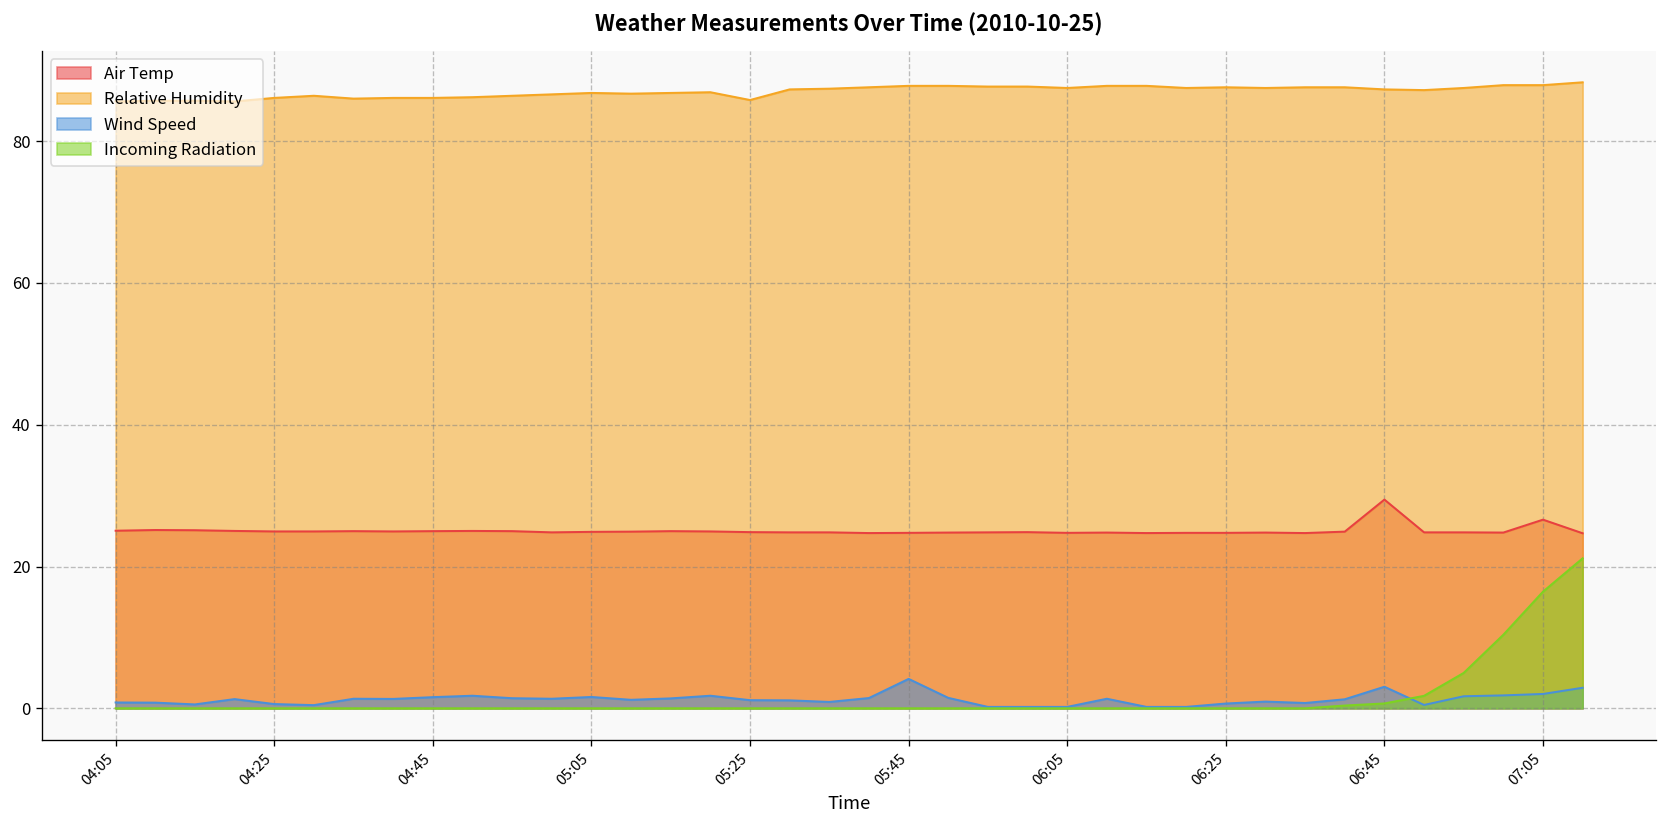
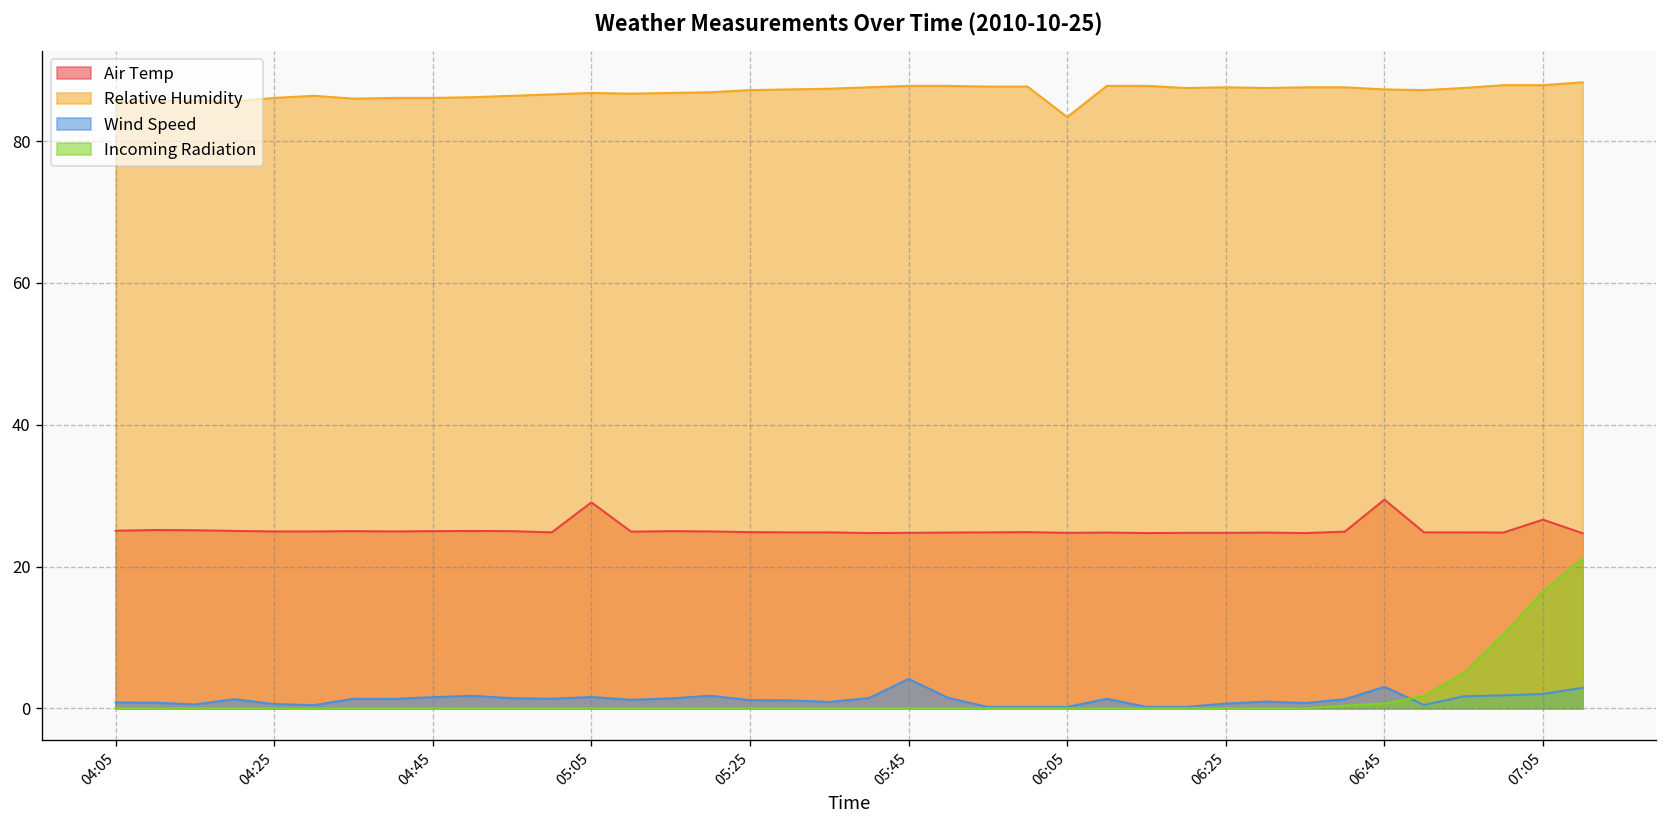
Air Temp, 05:05: 25 -> 29
Relative Humidity, 05:25: 86 -> 87
Relative Humidity, 06:05: 88 -> 83
